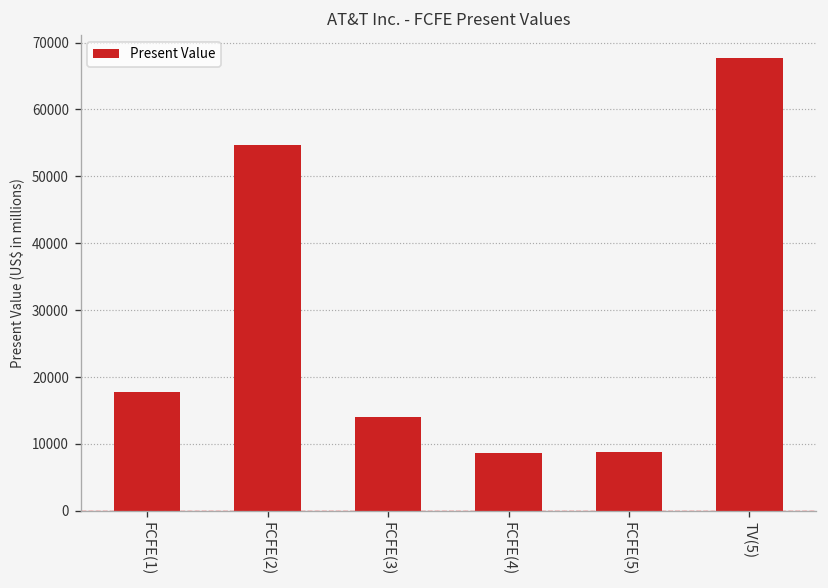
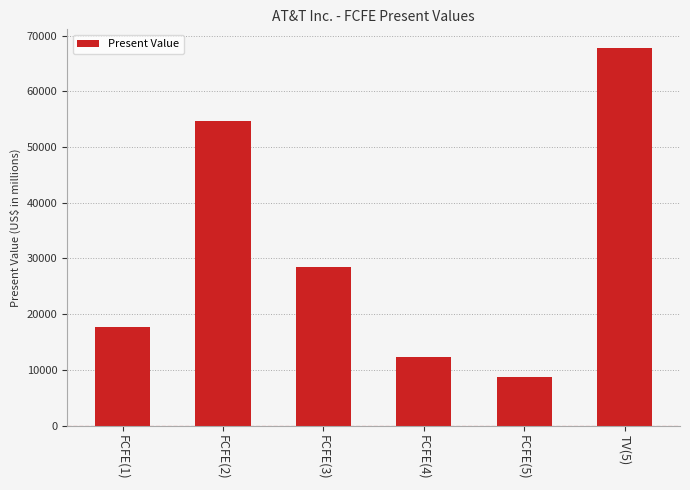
FCFE(3): 14000 -> 28000
FCFE(4): 9000 -> 12000
